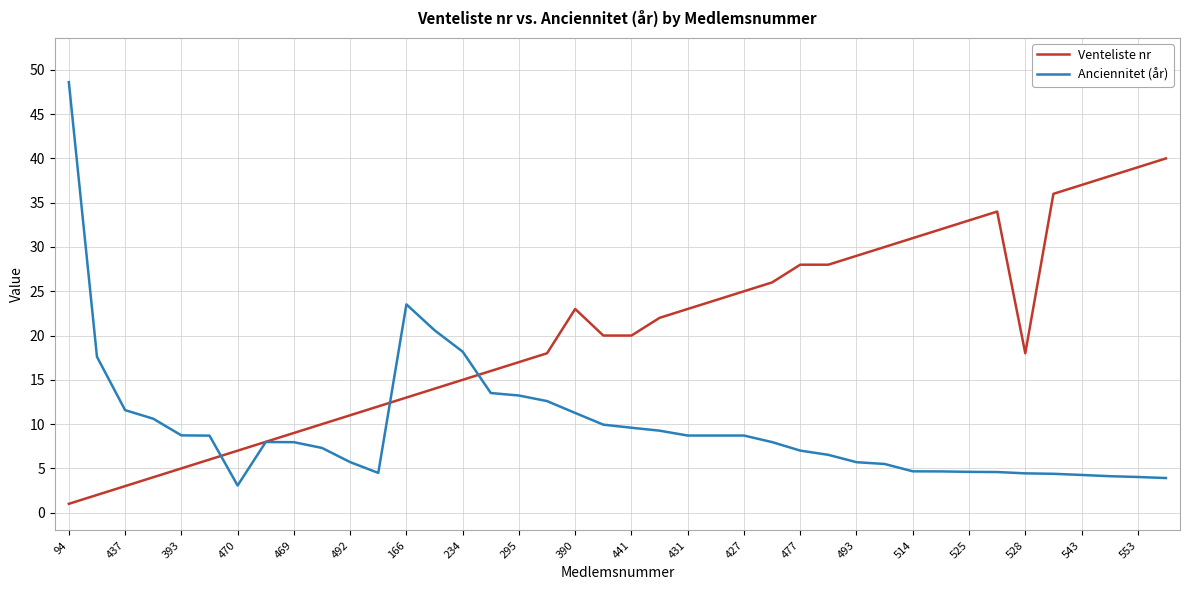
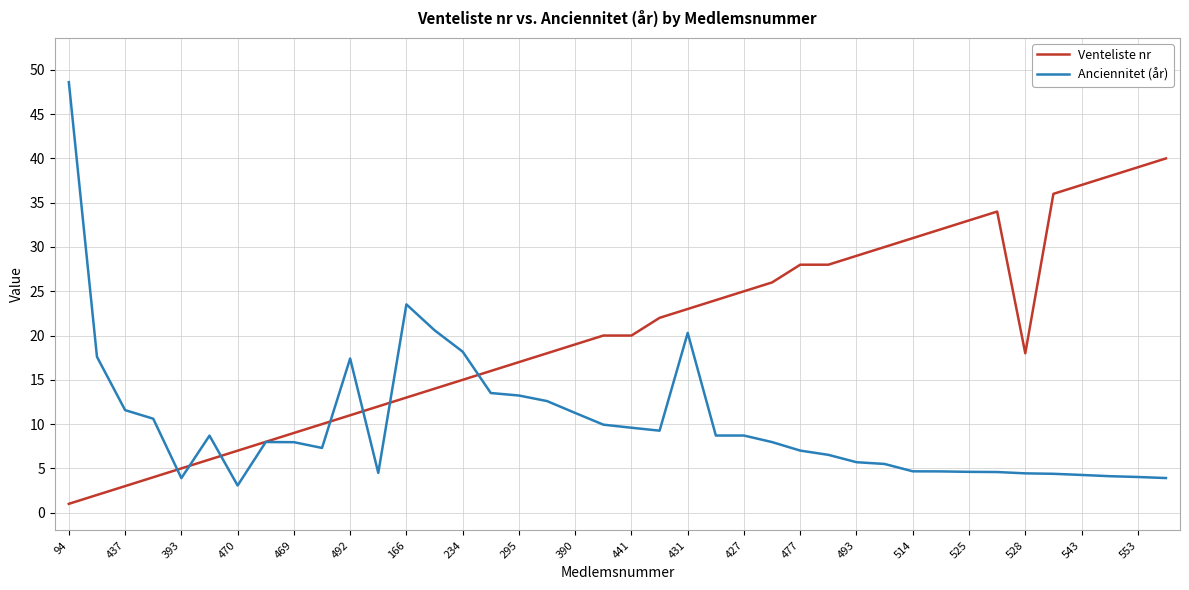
Anciennitet (år), 393: 9 -> 4
Anciennitet (år), 492: 6 -> 17
Venteliste nr, 390: 23 -> 19
Anciennitet (år), 431: 9 -> 20
